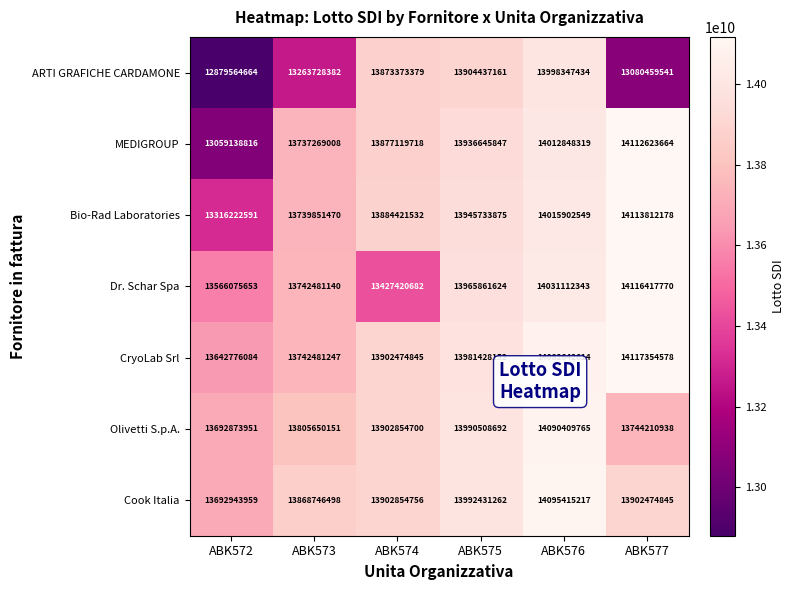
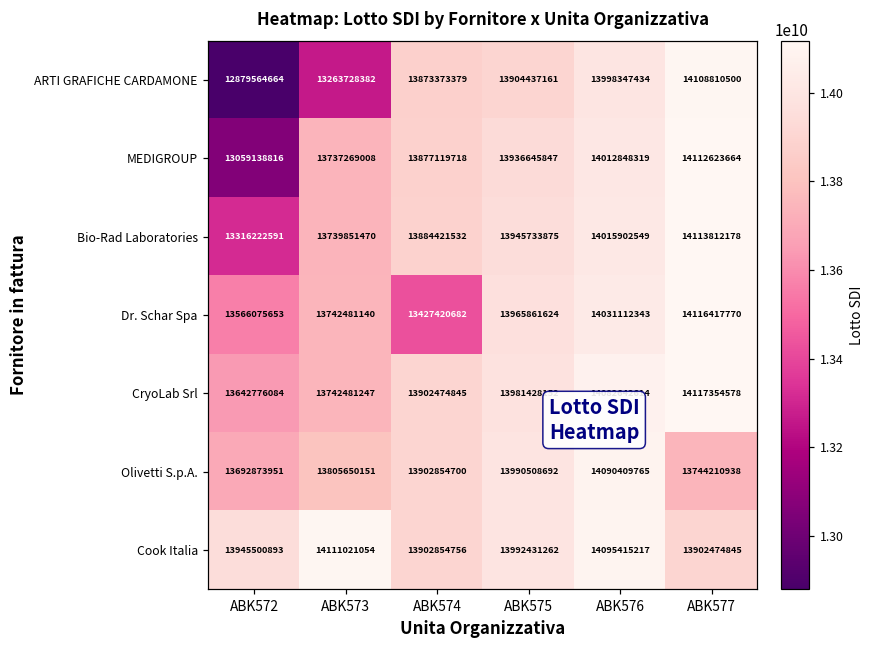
ARTI GRAFICHE CARDAMONE, ABK577: 13080459541 -> 14108810500
Cook Italia, ABK572: 13692943959 -> 13945500893
Cook Italia, ABK573: 13868746498 -> 14111021054
